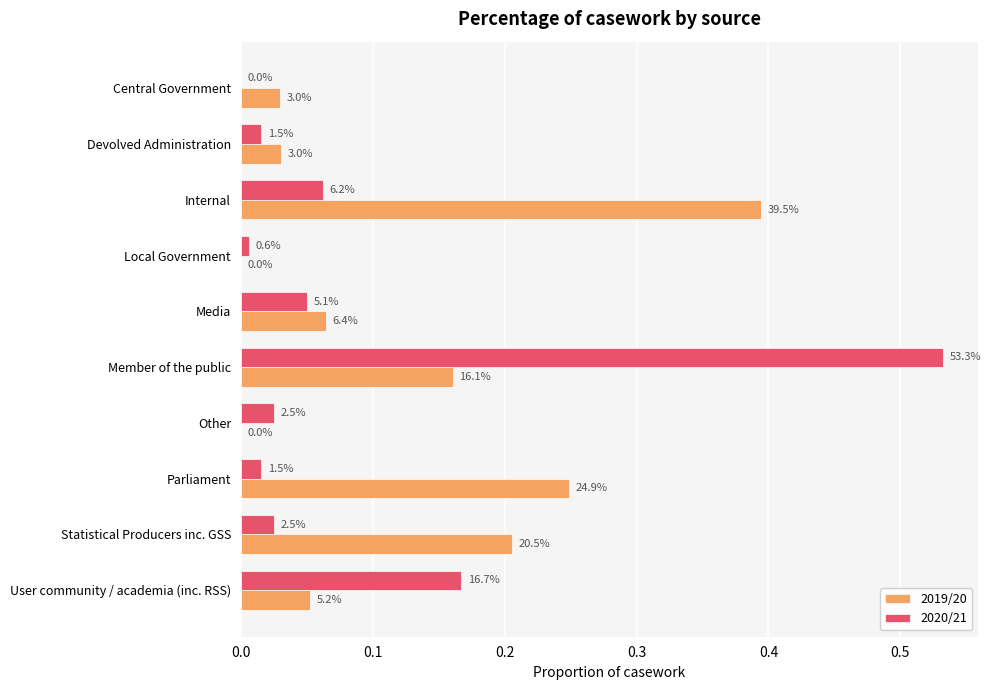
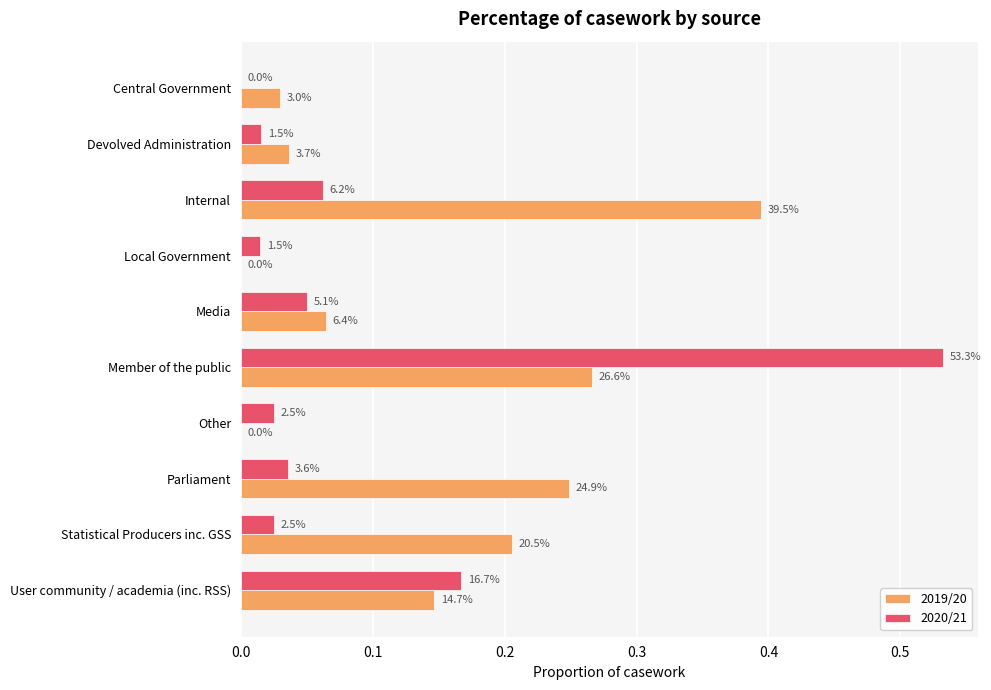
2019/20, Devolved Administration: 3.0% -> 3.7%
2020/21, Local Government: 0.6% -> 1.5%
2019/20, Member of the public: 16.1% -> 26.6%
2020/21, Parliament: 1.5% -> 3.6%
2019/20, User community / academia (inc. RSS): 5.2% -> 14.7%
